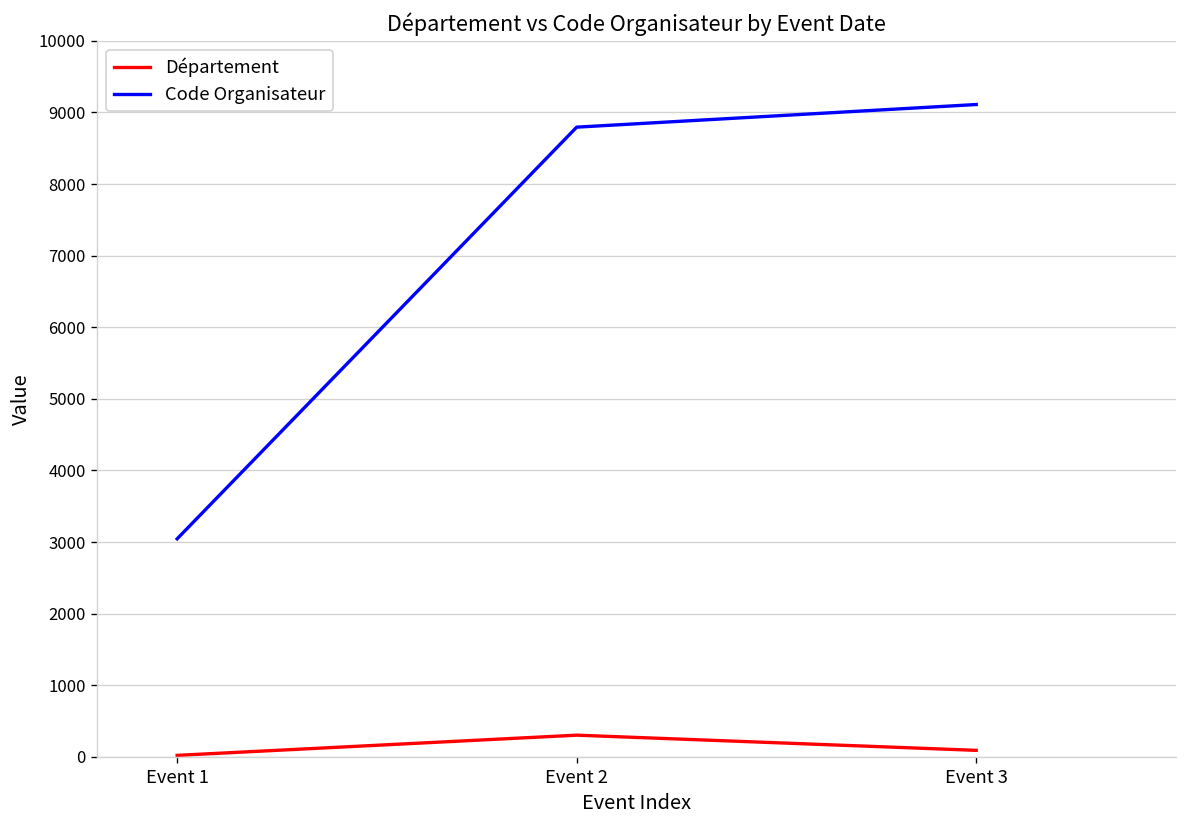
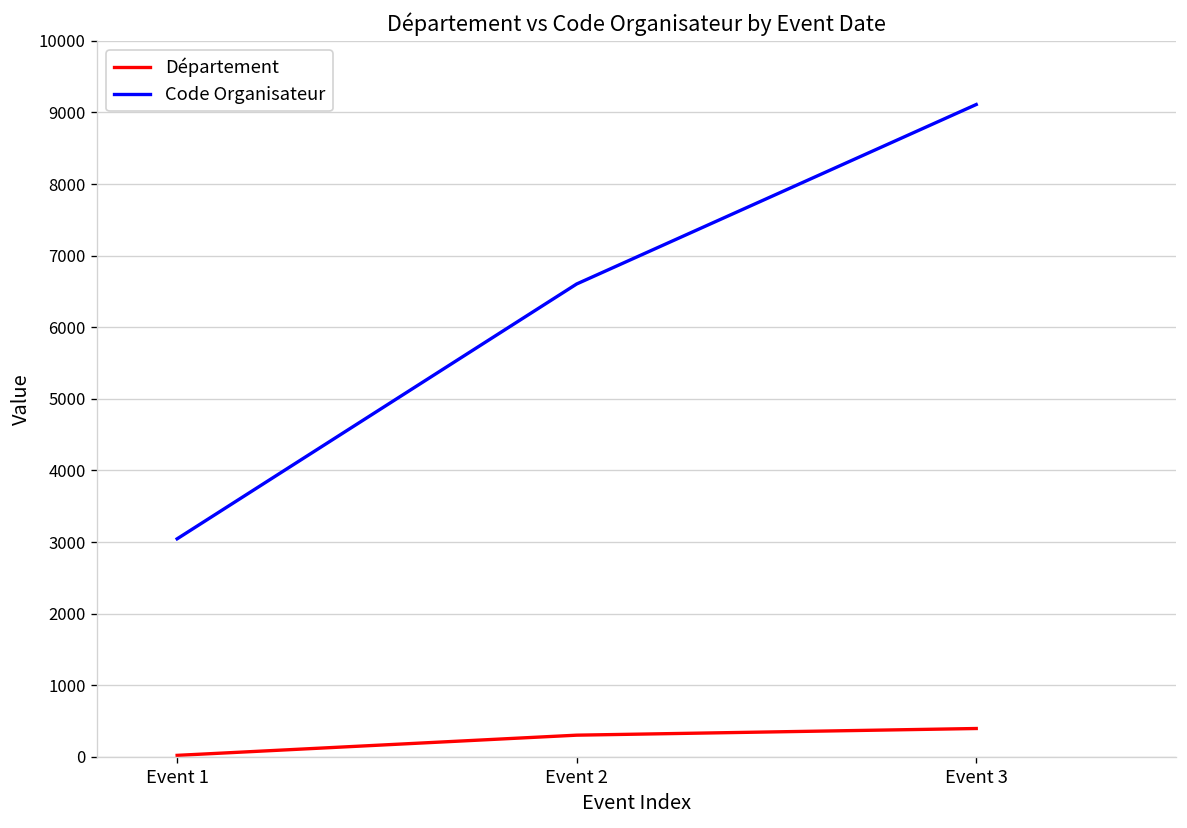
Code Organisateur, Event 2: 8800 -> 6600
Département, Event 3: 100 -> 400
